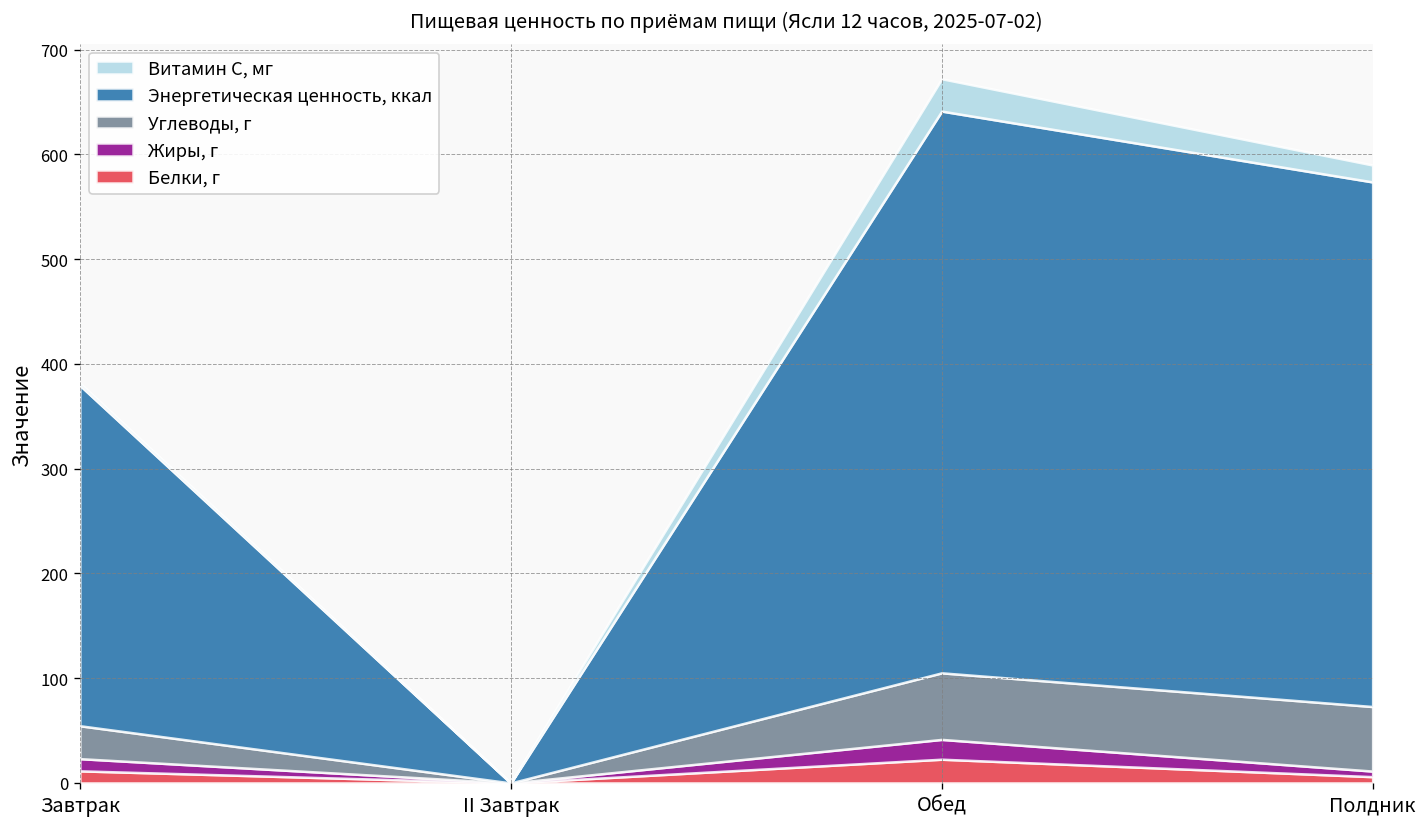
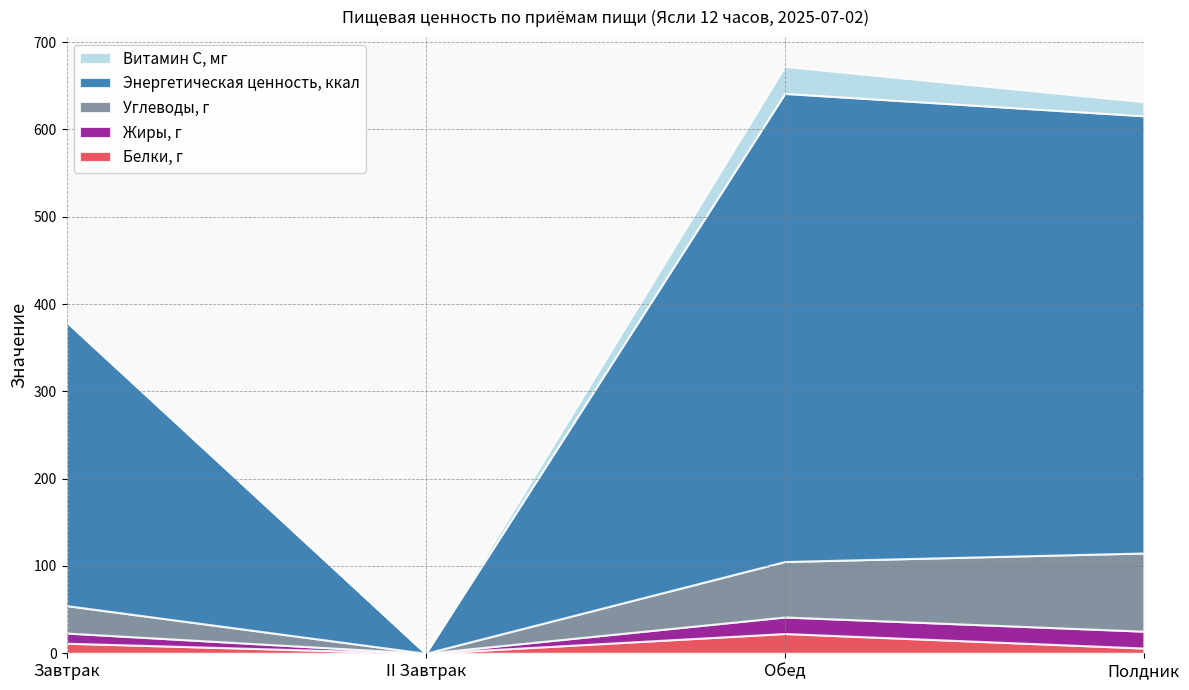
Жиры, г, Полдник: 10 -> 20
Углеводы, г, Полдник: 60 -> 90
